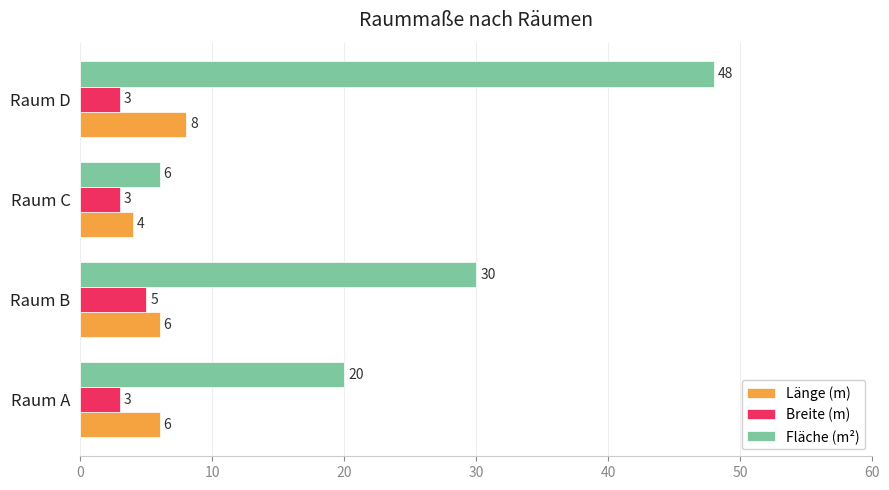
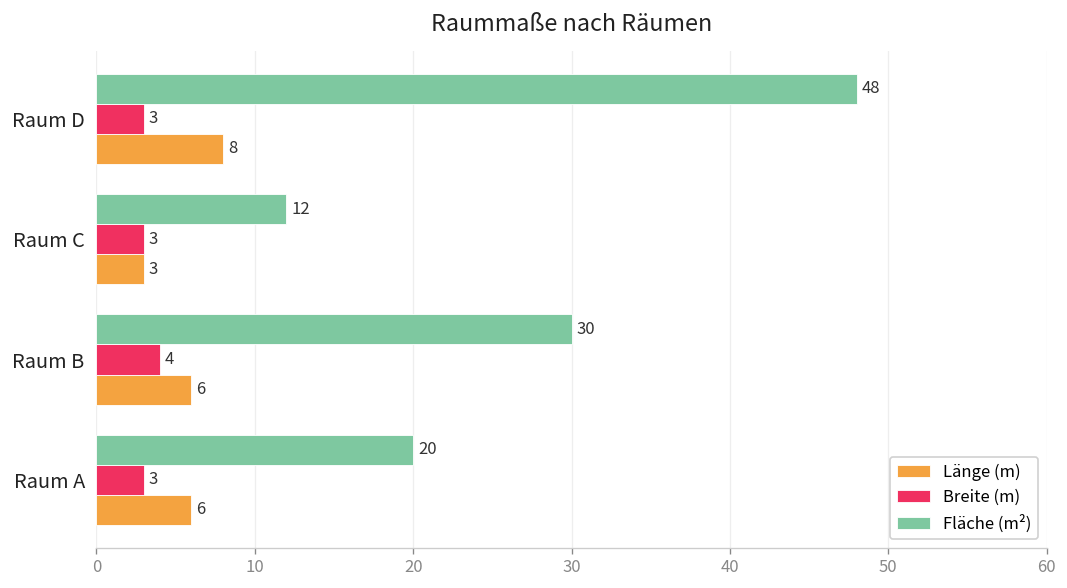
Fläche (m²), Raum C: 6 -> 12
Länge (m), Raum C: 4 -> 3
Breite (m), Raum B: 5 -> 4
